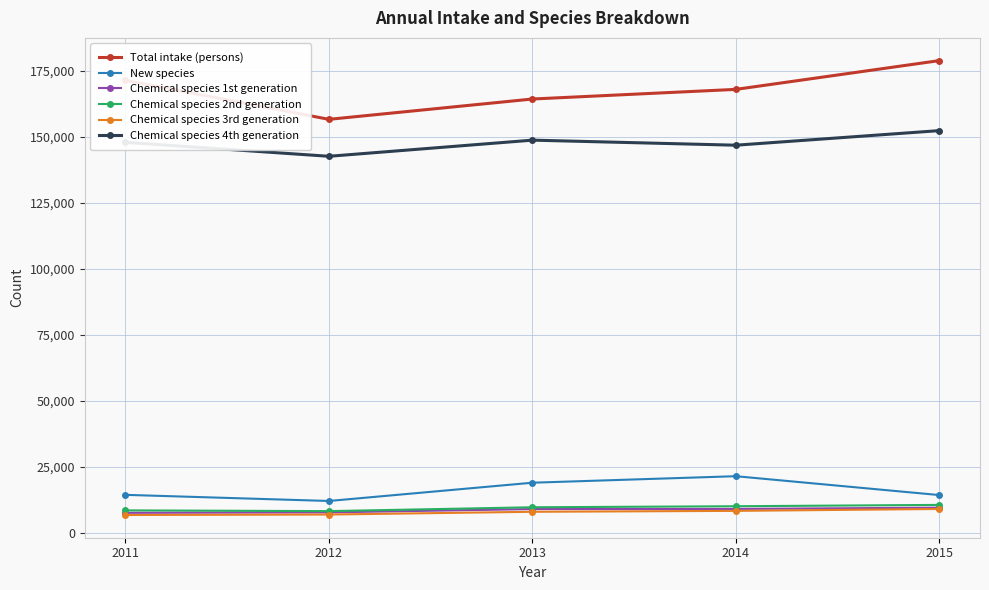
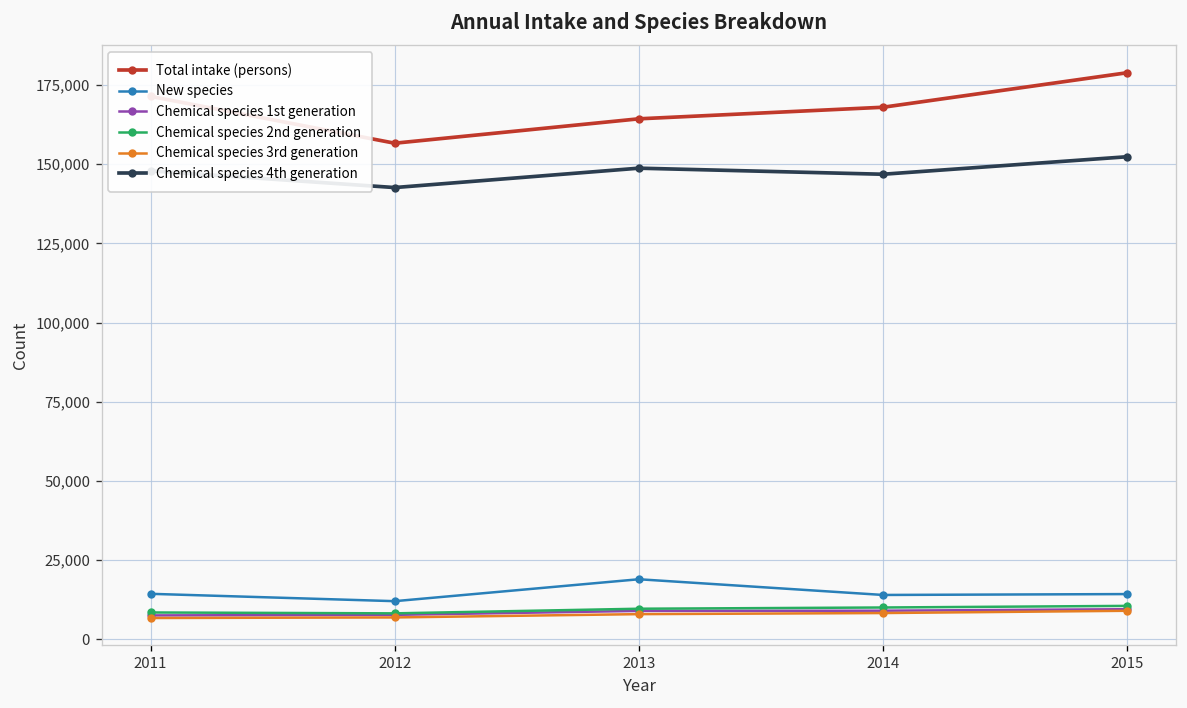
New species, 2014: 21,000 -> 14,000
